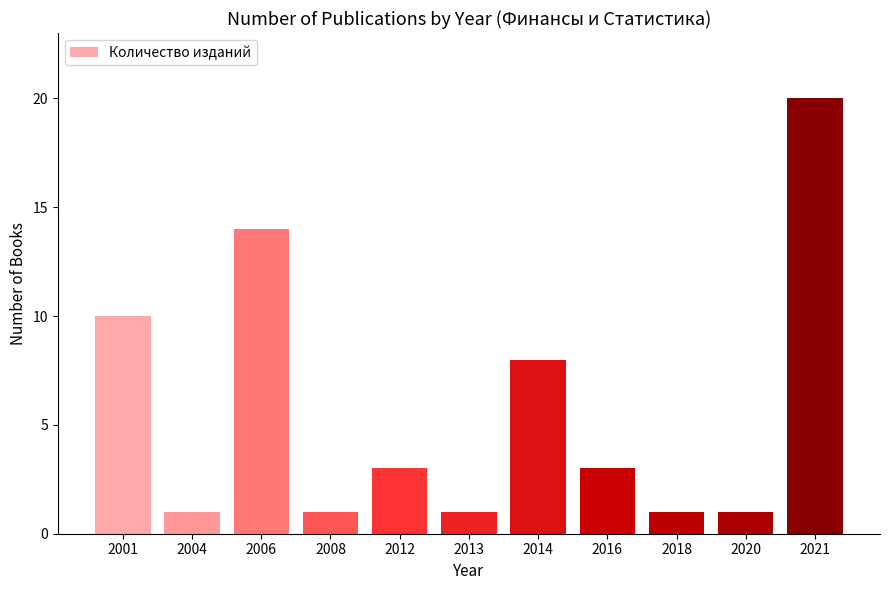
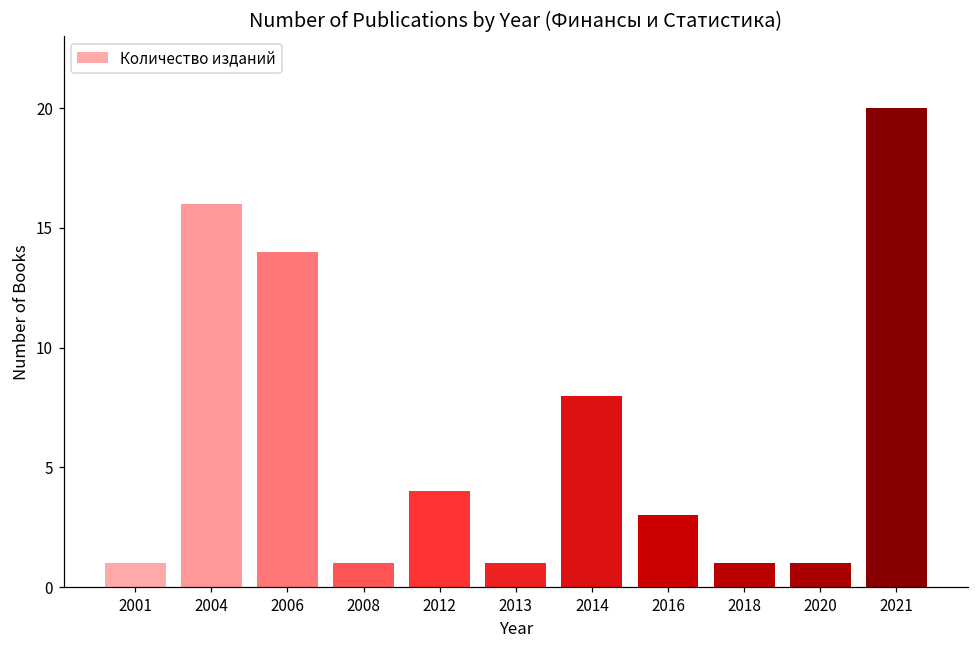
2001: 10 -> 1
2004: 1 -> 16
2012: 3 -> 4
